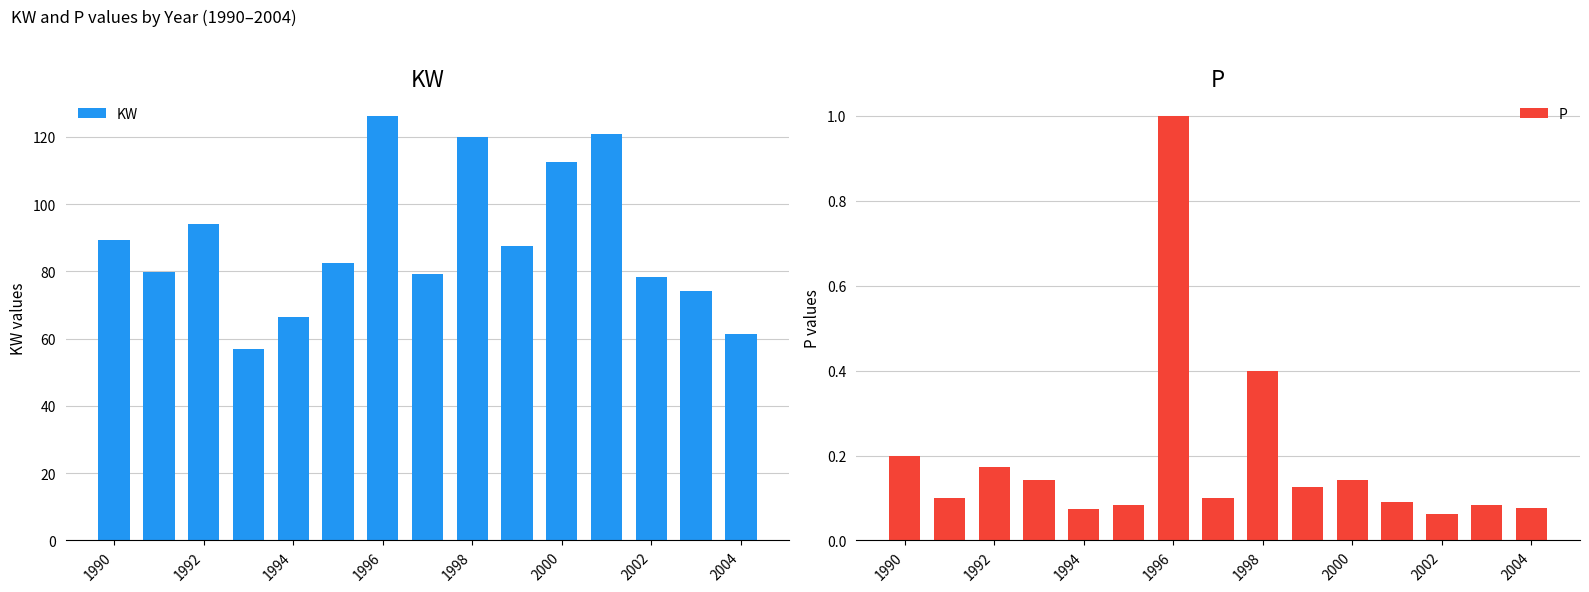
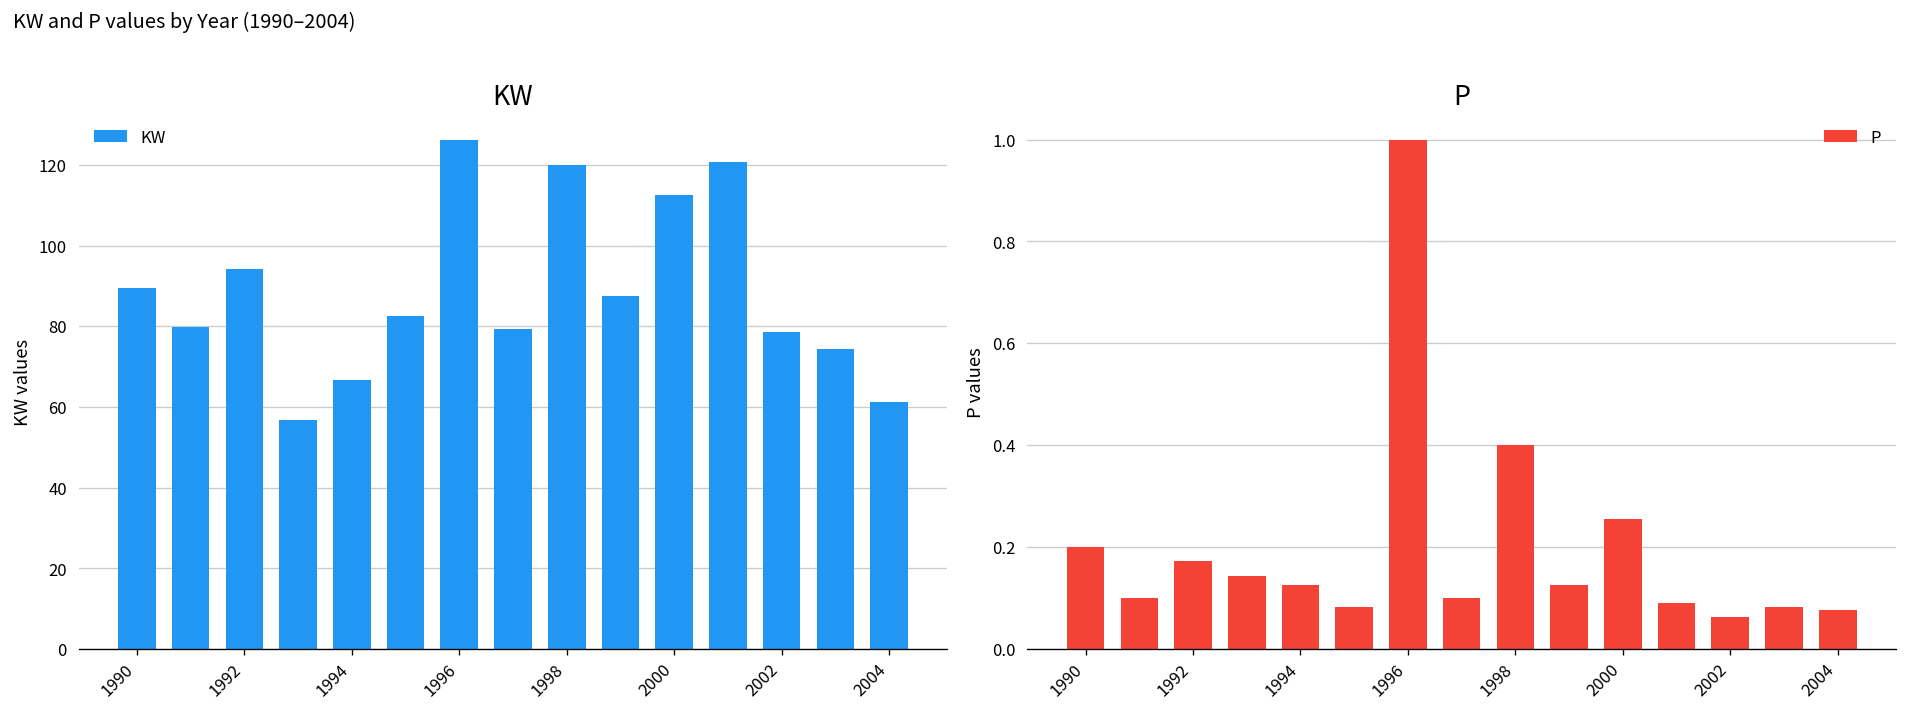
P, 1994: 0.07 -> 0.13
P, 2000: 0.14 -> 0.26
